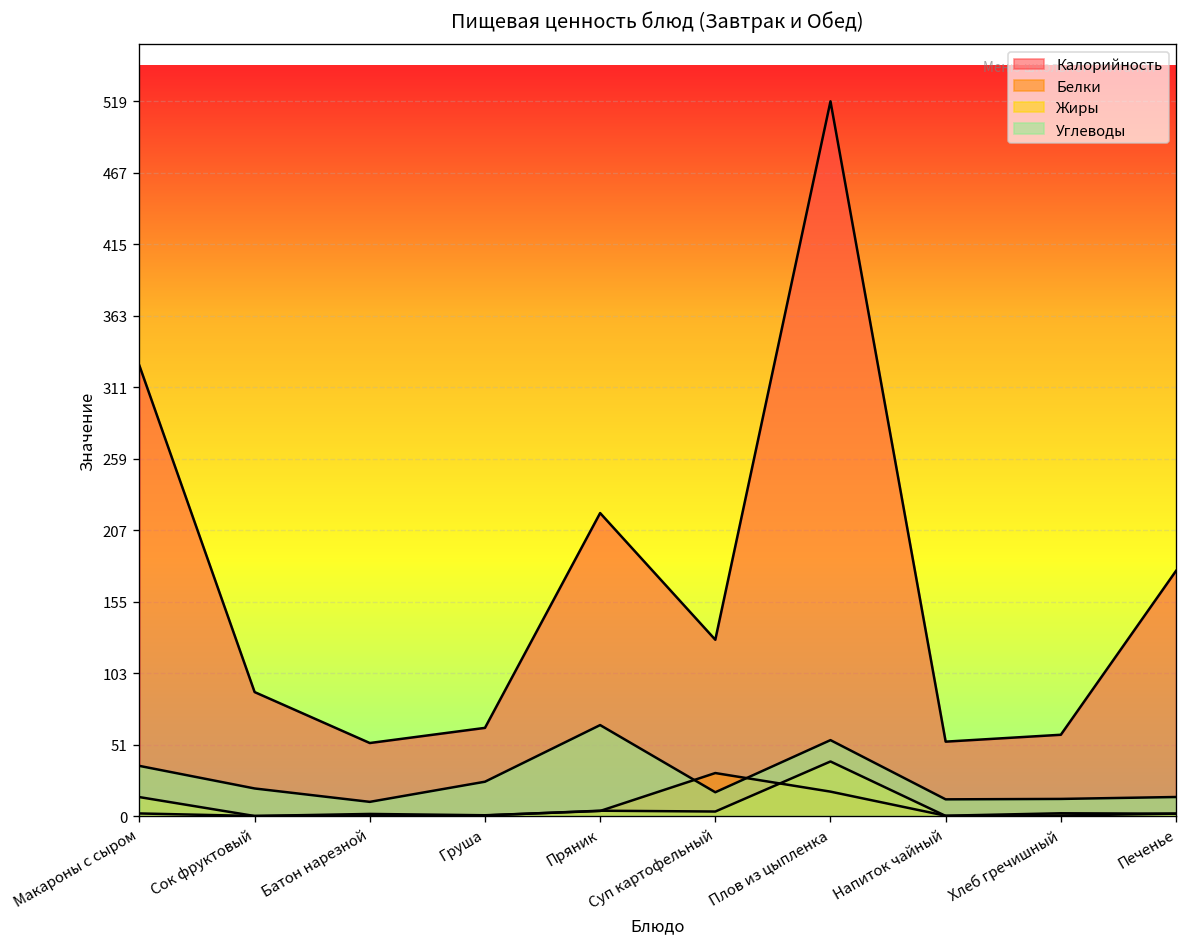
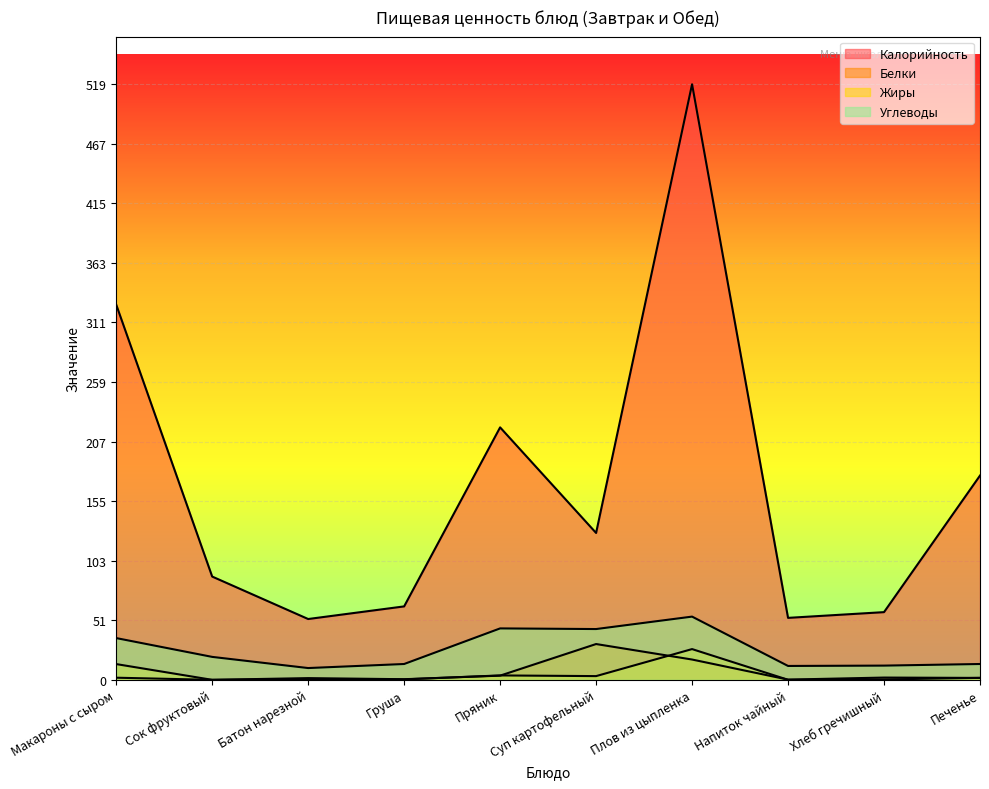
Углеводы, Груша: 25 -> 14
Углеводы, Пряник: 66 -> 45
Углеводы, Суп картофельный: 17 -> 44
Жиры, Плов из цыпленка: 40 -> 27
